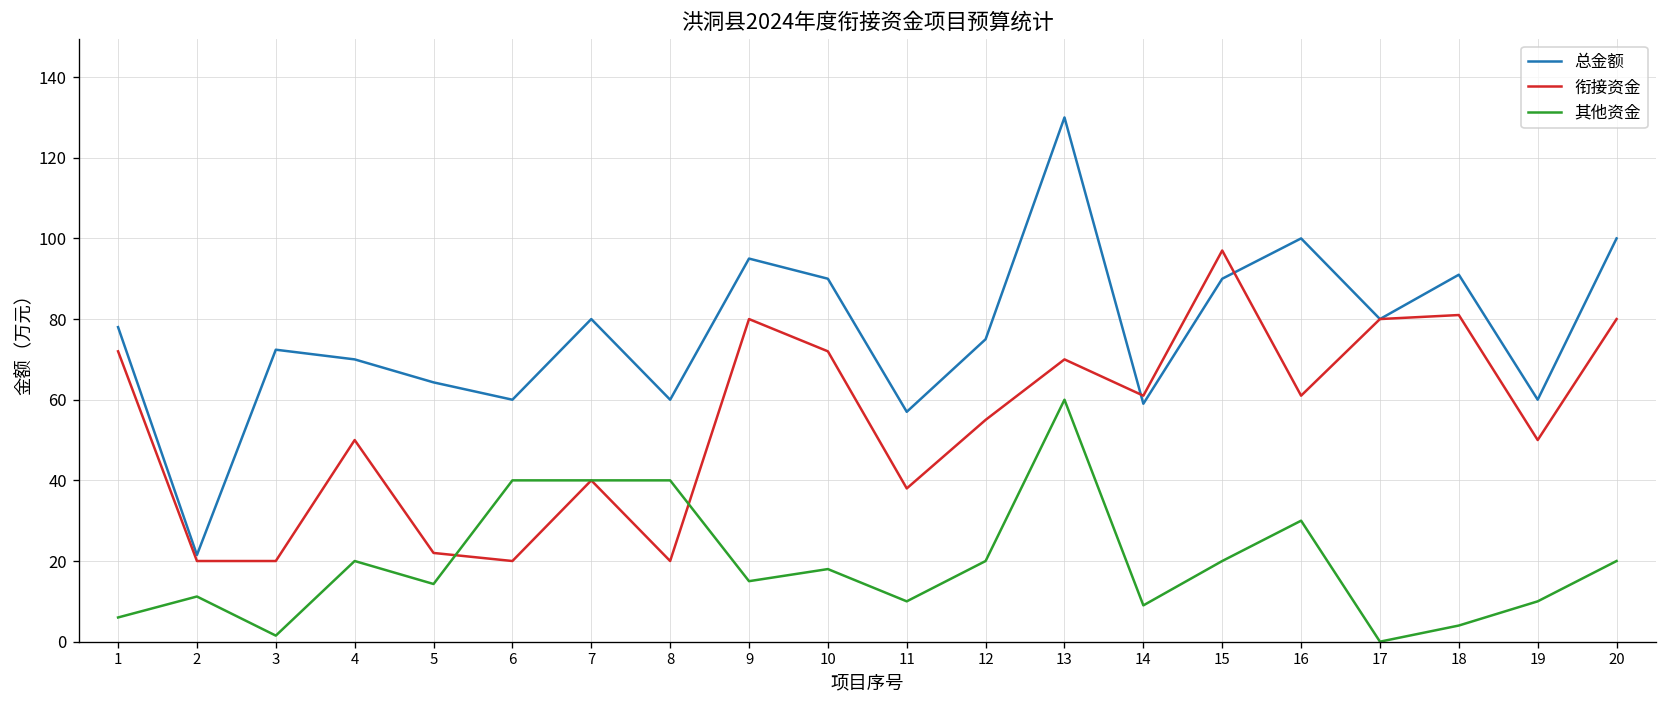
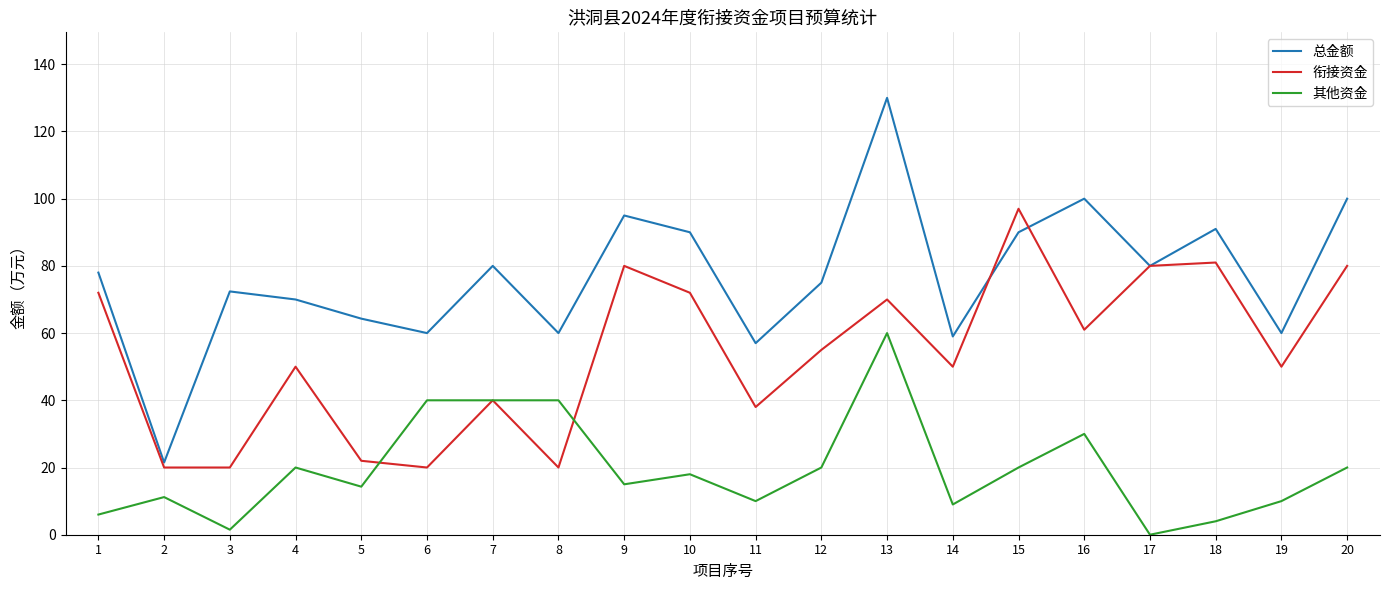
衔接资金, 14: 61 -> 50
